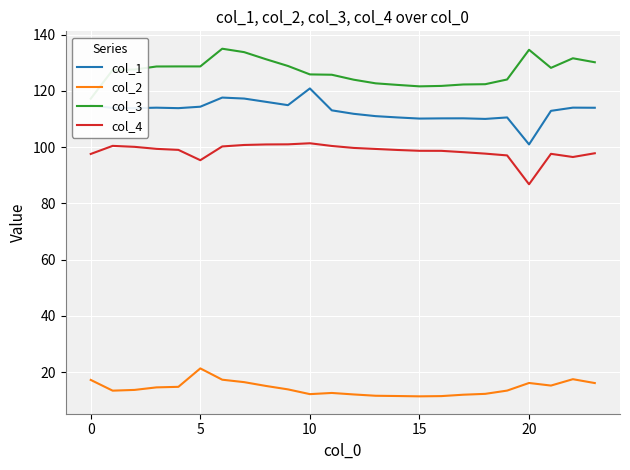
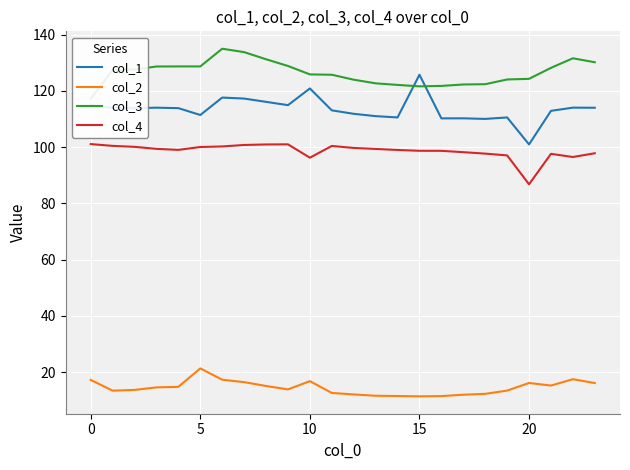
col_4, 0: 98 -> 101
col_1, 5: 114 -> 111
col_4, 5: 95 -> 100
col_2, 10: 12 -> 17
col_4, 10: 101 -> 96
col_1, 15: 110 -> 126
col_3, 20: 135 -> 124
